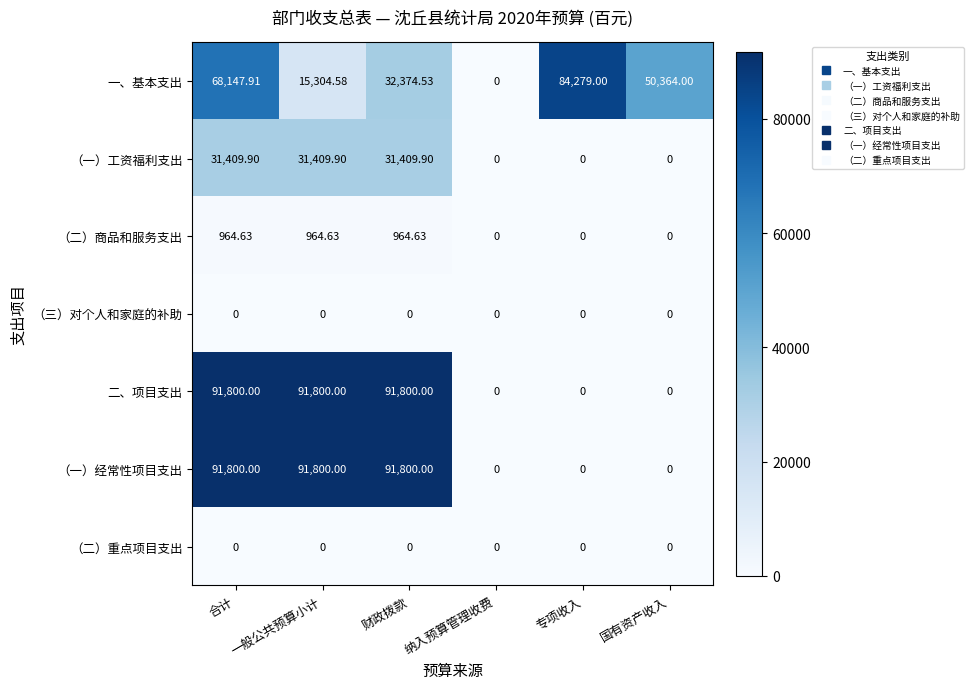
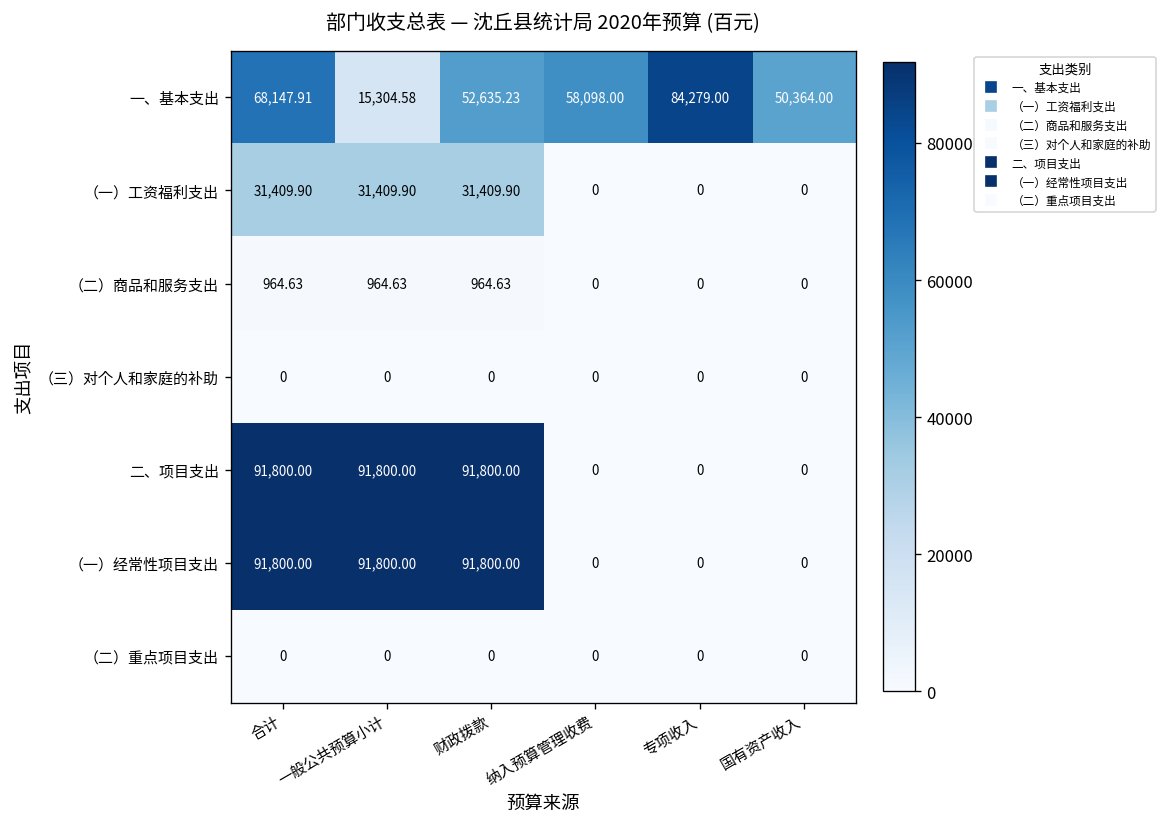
一、基本支出, 财政拨款: 32,374.53 -> 52,635.23
一、基本支出, 纳入预算管理收费: 0 -> 58,098.00
